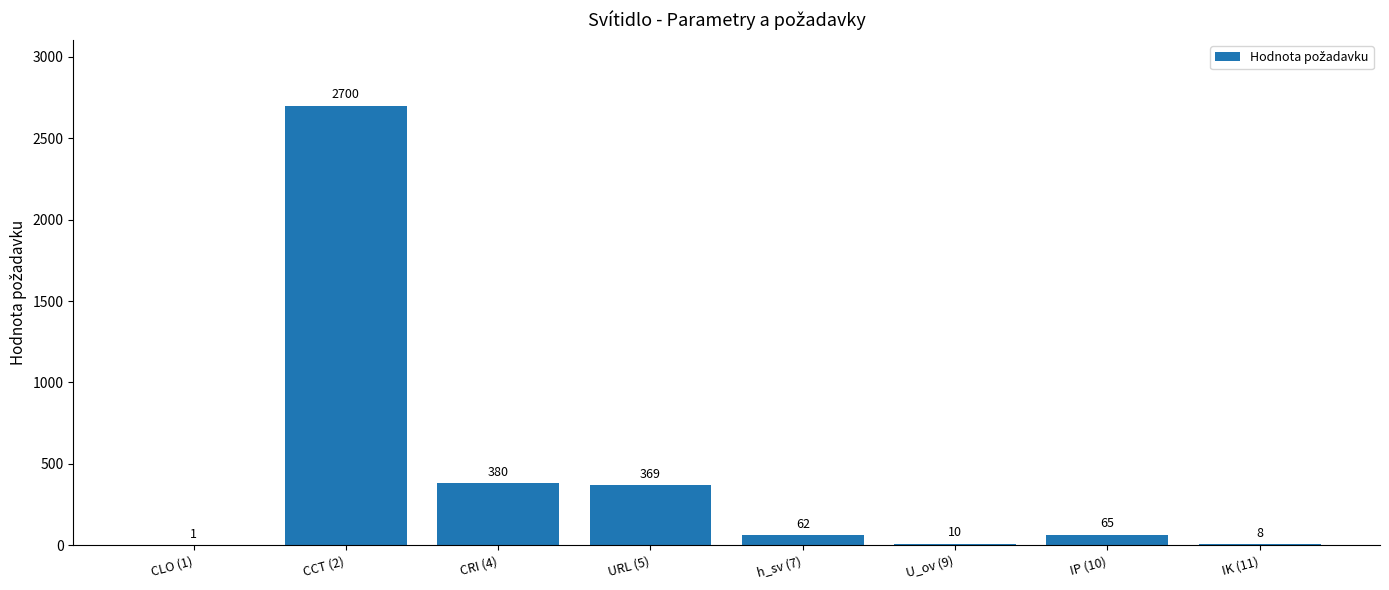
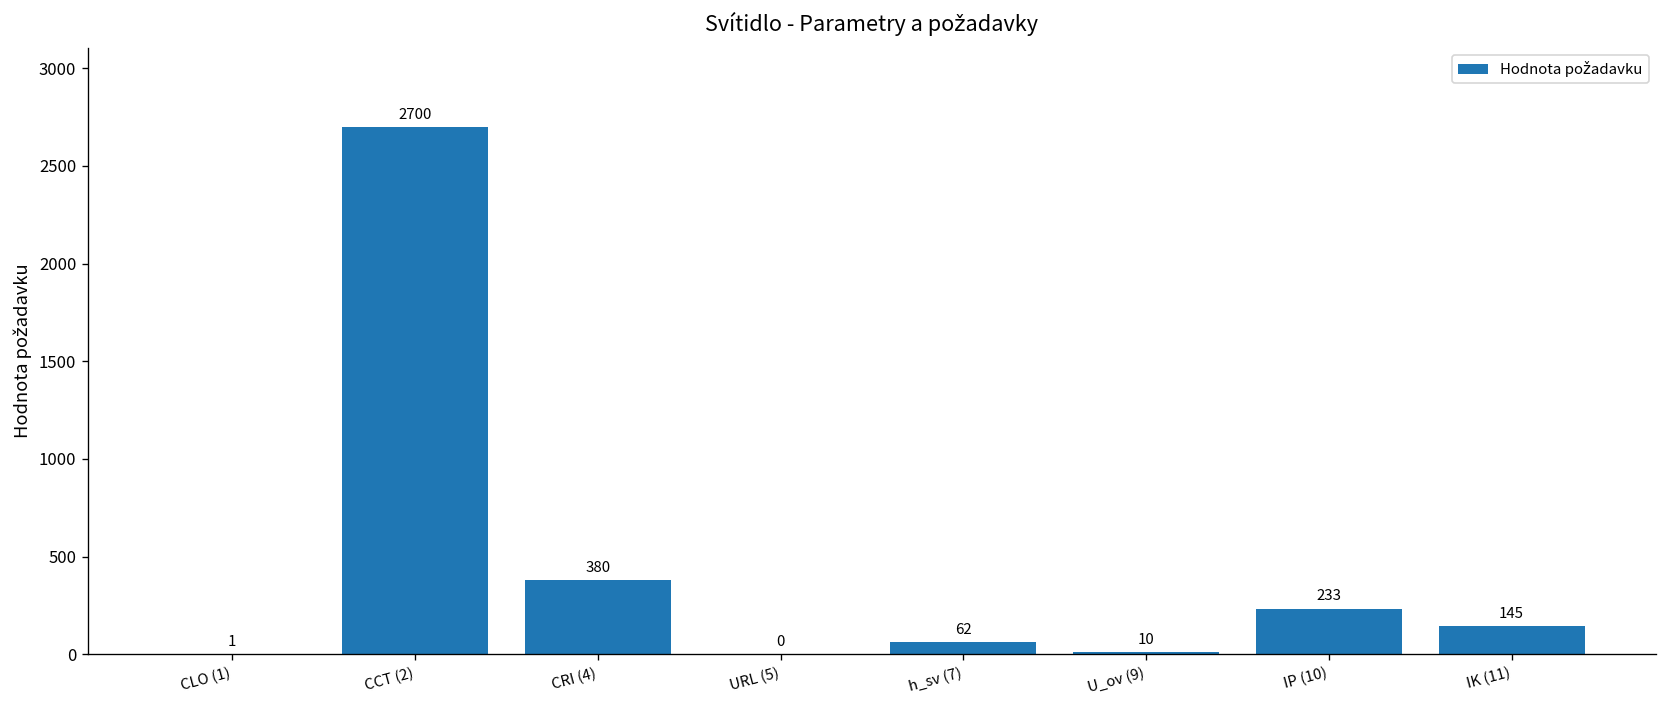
URL (5): 369 -> 0
IP (10): 65 -> 233
IK (11): 8 -> 145
